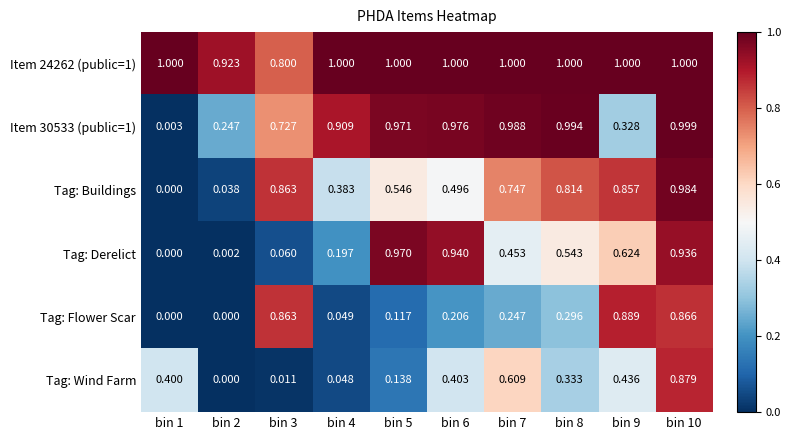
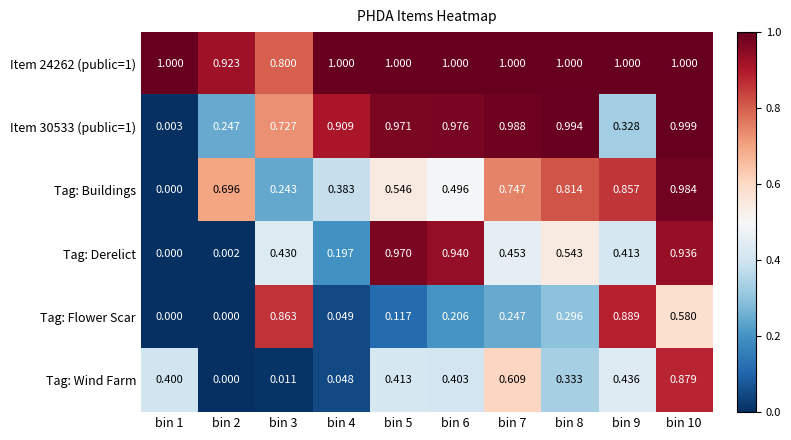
Tag: Buildings, bin 2: 0.038 -> 0.696
Tag: Buildings, bin 3: 0.863 -> 0.243
Tag: Derelict, bin 3: 0.060 -> 0.430
Tag: Derelict, bin 9: 0.624 -> 0.413
Tag: Flower Scar, bin 10: 0.866 -> 0.580
Tag: Wind Farm, bin 5: 0.138 -> 0.413
